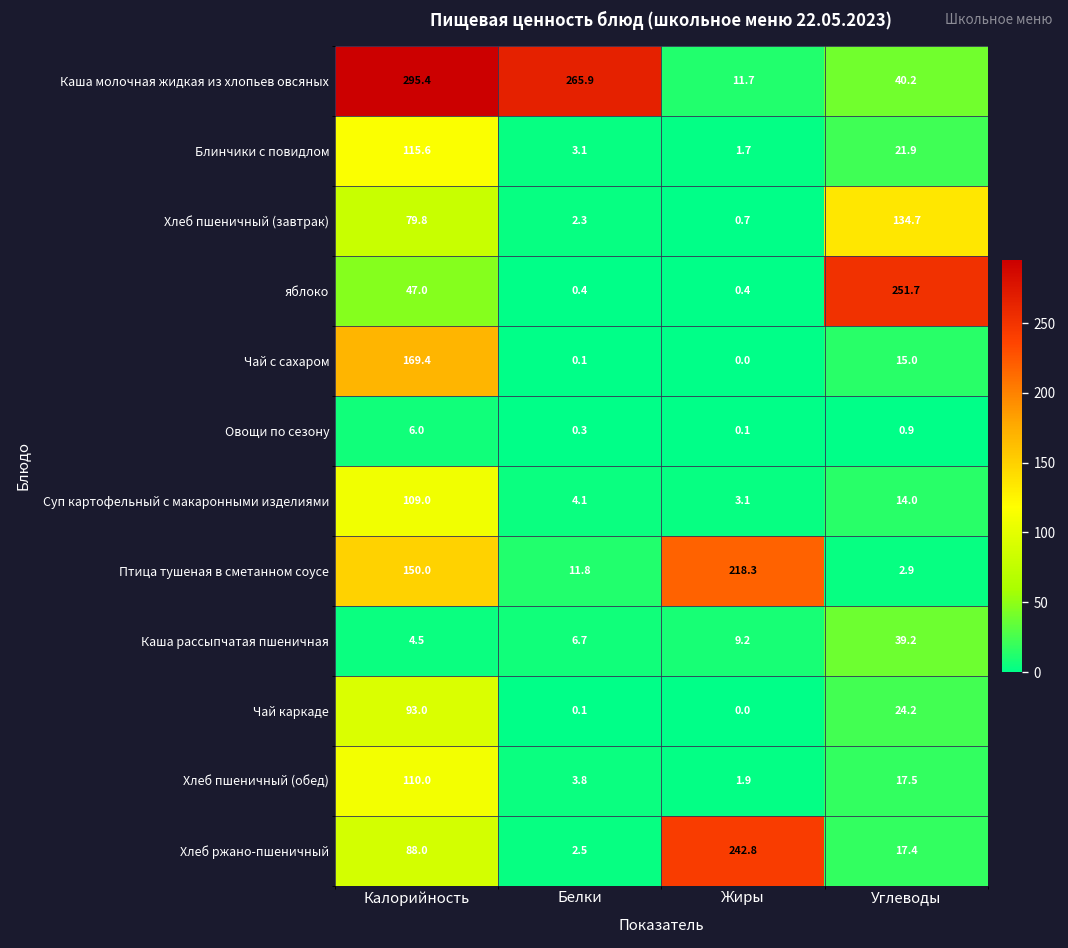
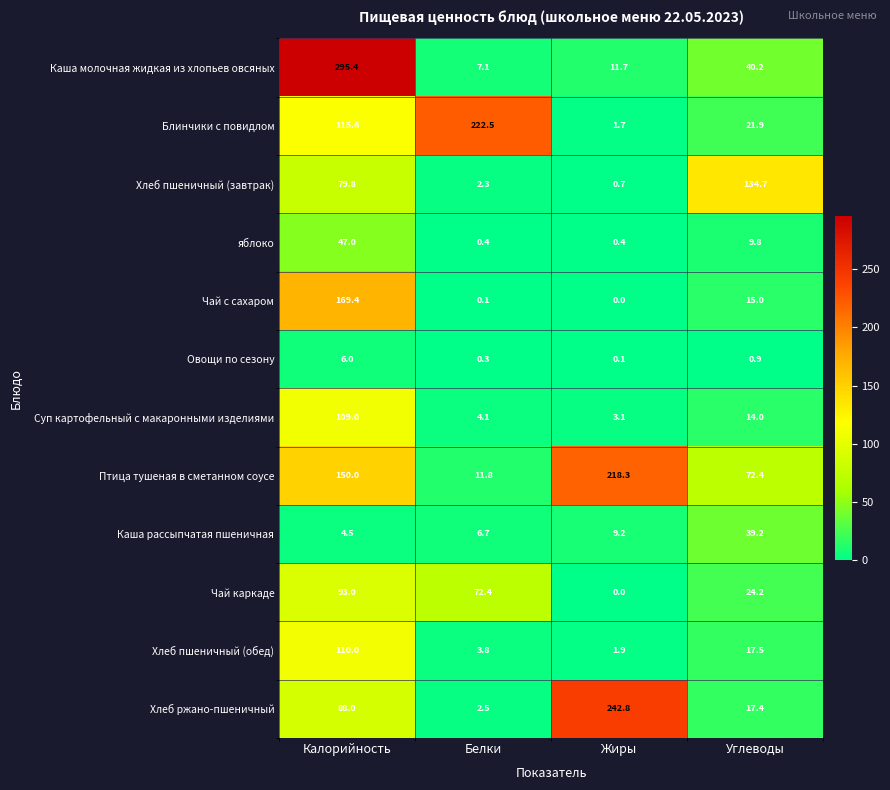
Каша молочная жидкая из хлопьев овсяных, Белки: 265.9 -> 7.1
Блинчики с повидлом, Белки: 3.1 -> 222.5
яблоко, Углеводы: 251.7 -> 9.8
Птица тушеная в сметанном соусе, Углеводы: 2.9 -> 72.4
Чай каркаде, Белки: 0.1 -> 72.4
